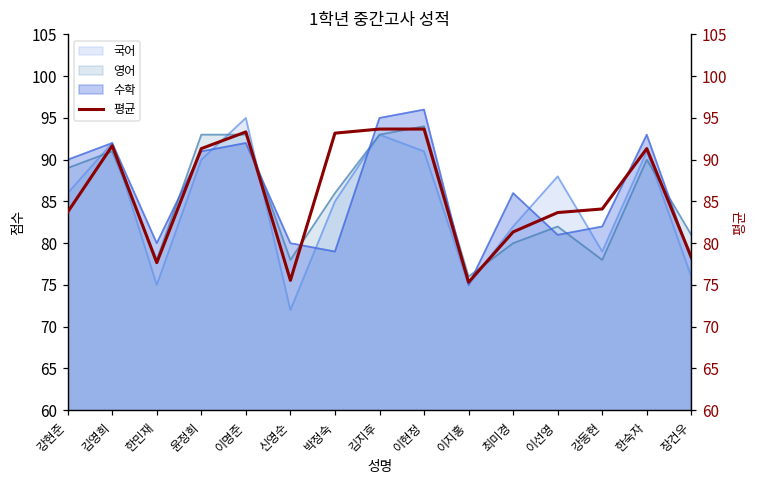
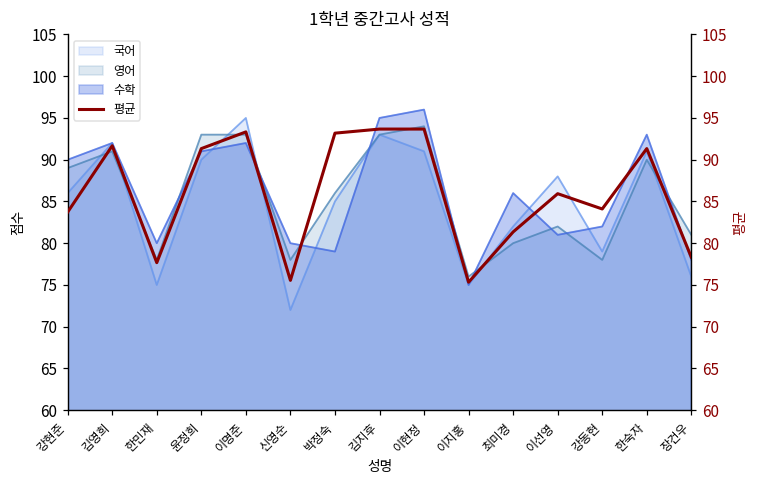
평균, 이선영: 84 -> 86
